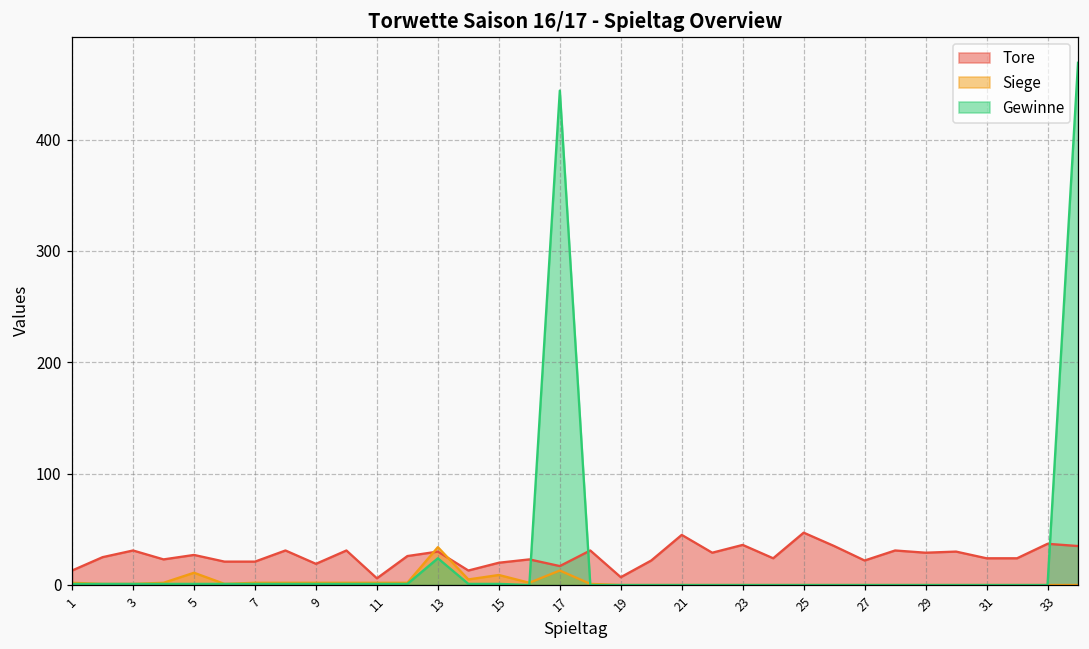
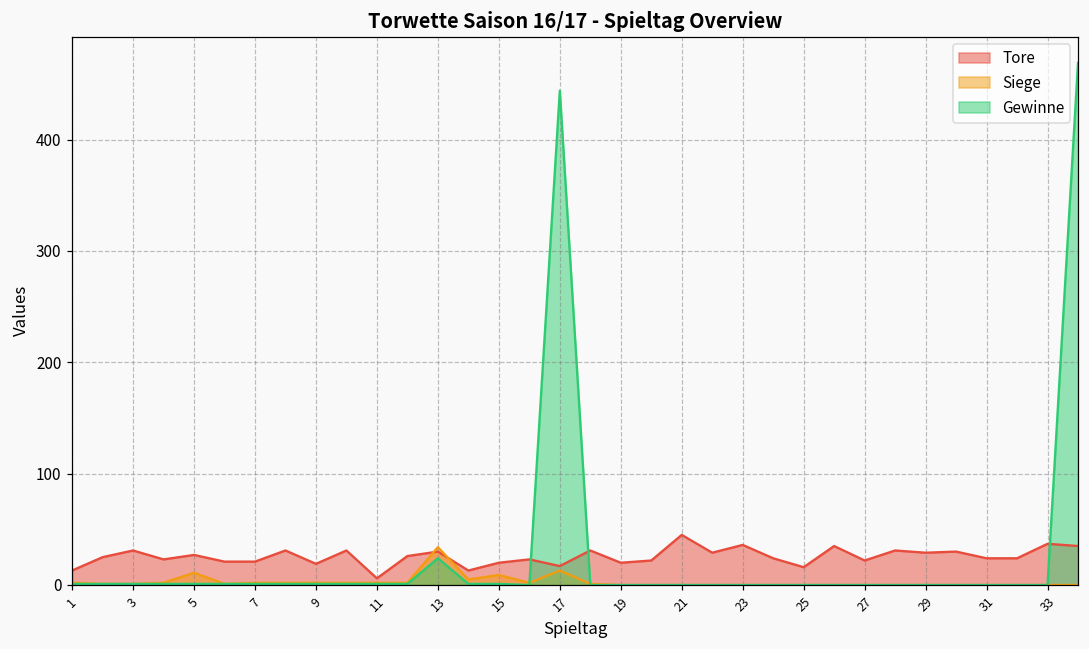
Tore, 19: 7 -> 20
Tore, 25: 47 -> 16
